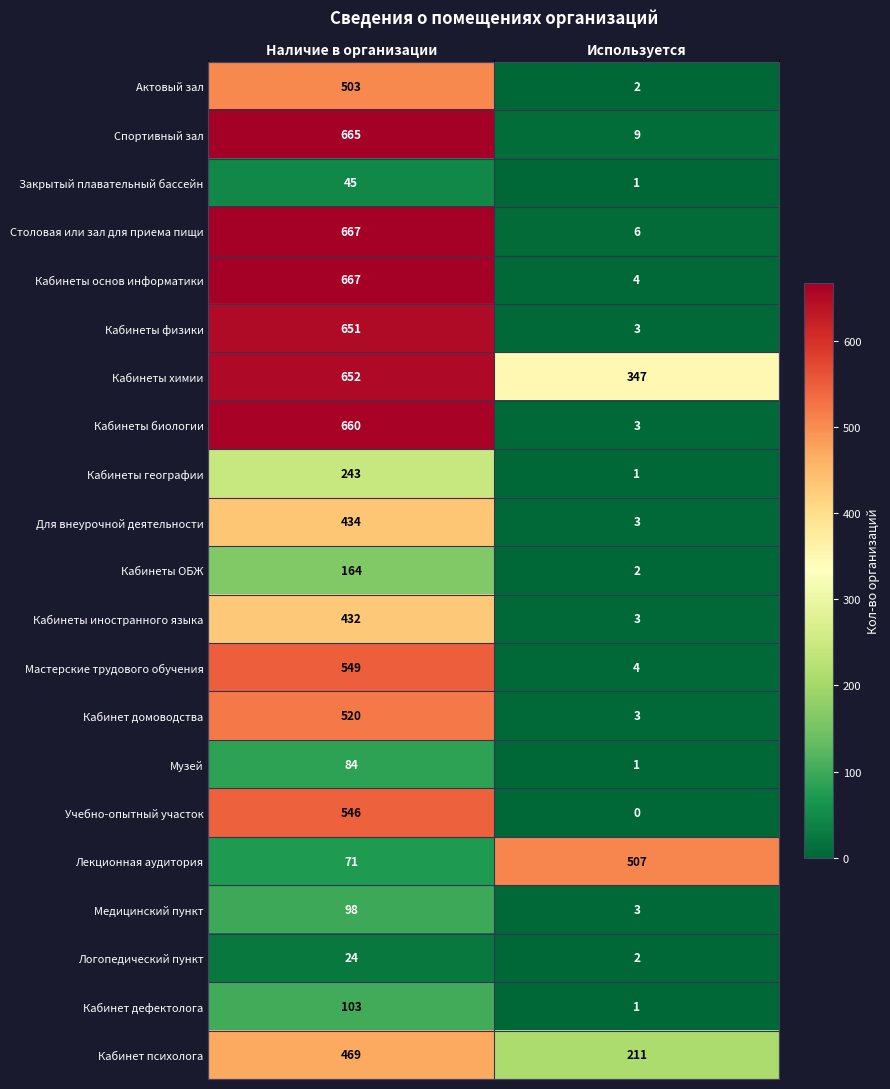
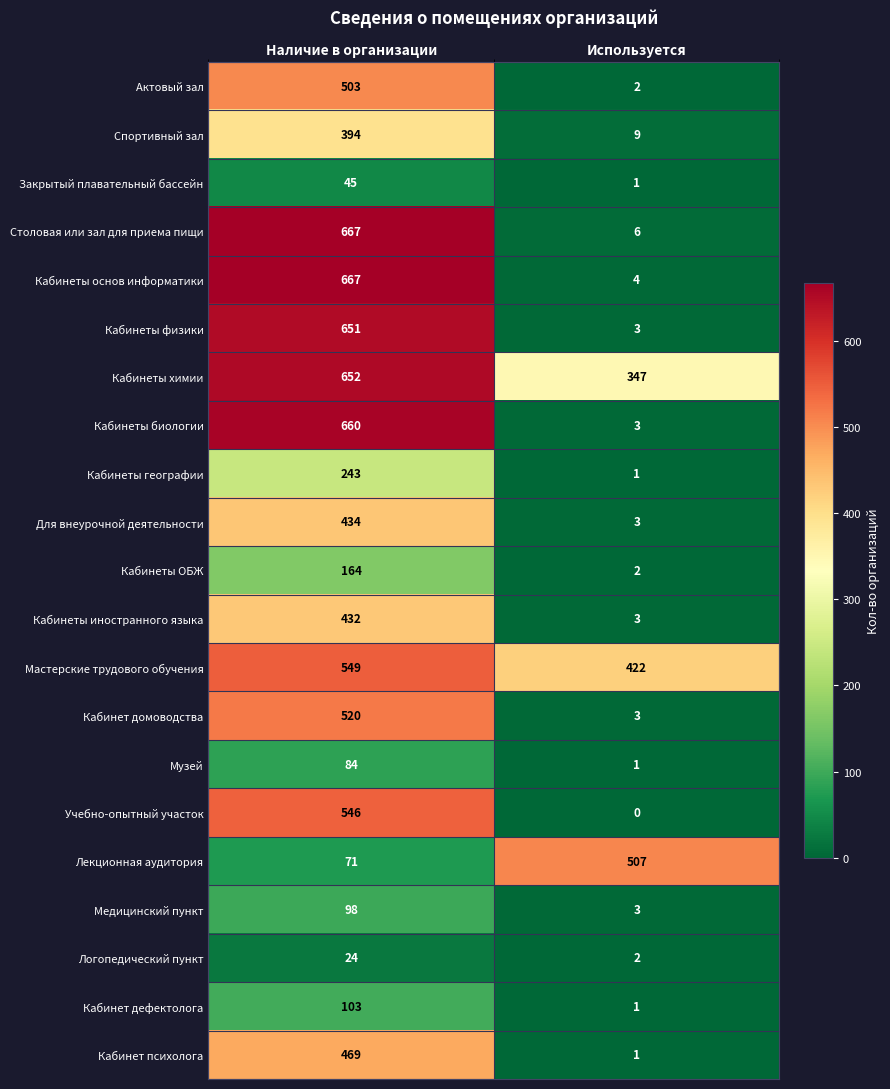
Спортивный зал, Наличие в организации: 665 -> 394
Мастерские трудового обучения, Используется: 4 -> 422
Кабинет психолога, Используется: 211 -> 1
